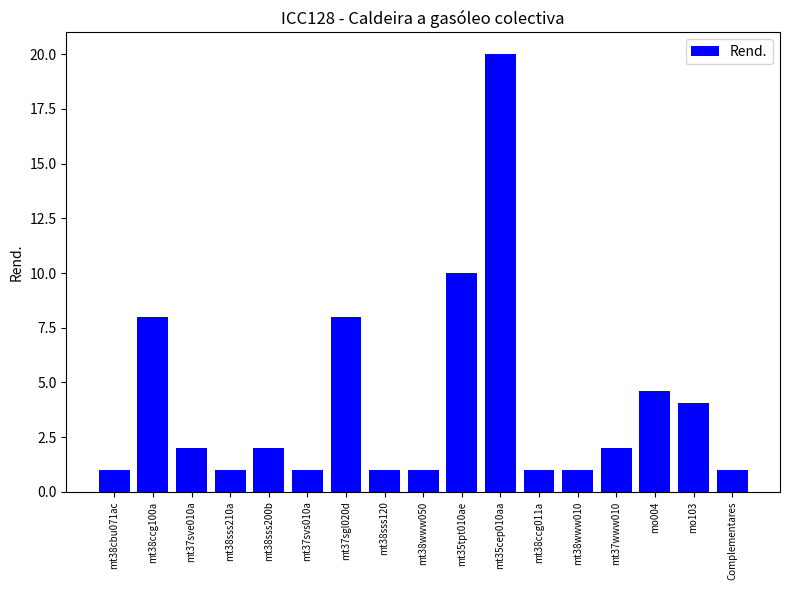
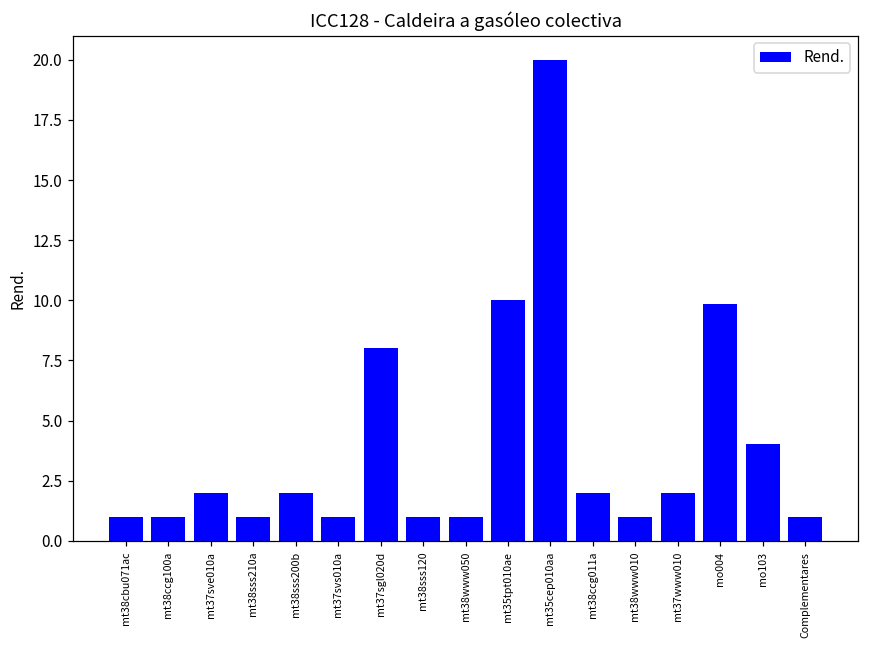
mt38ccg100a: 8 -> 1
mt38ccg011a: 1 -> 2
mo004: 4.6 -> 9.9
